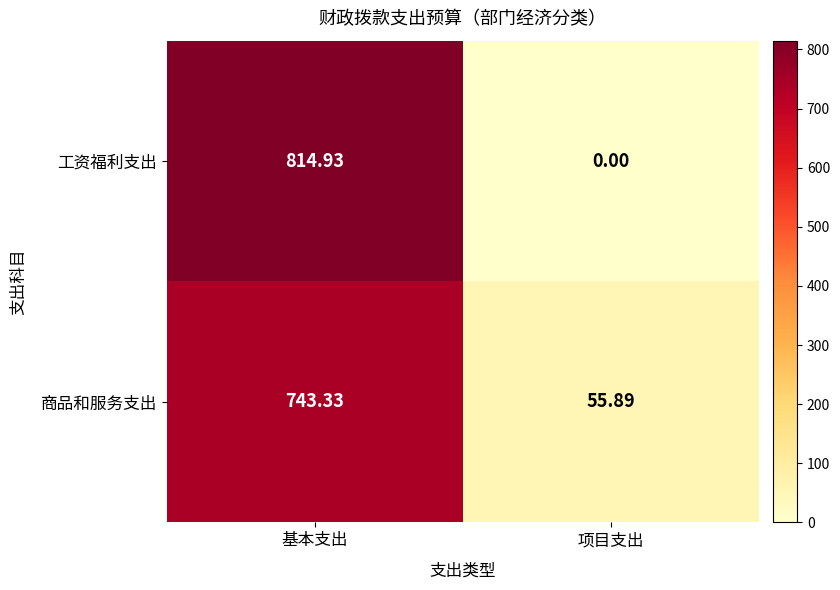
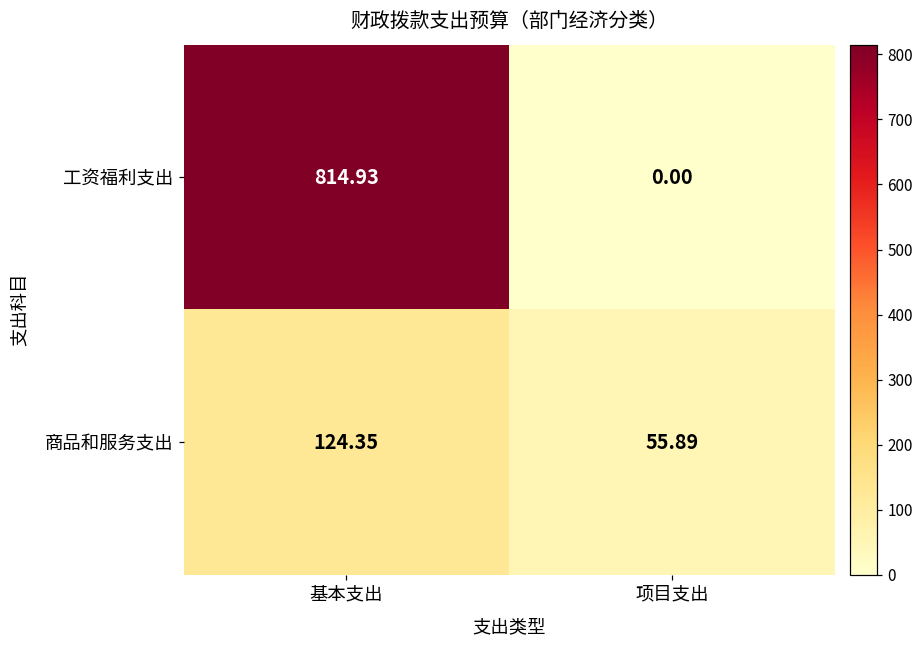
商品和服务支出, 基本支出: 743.33 -> 124.35
